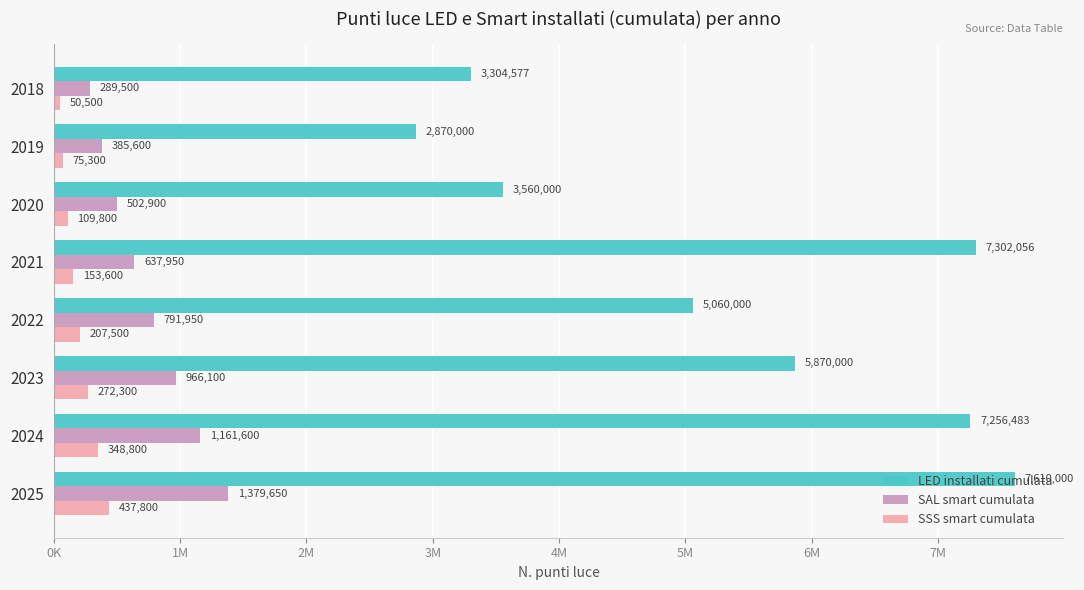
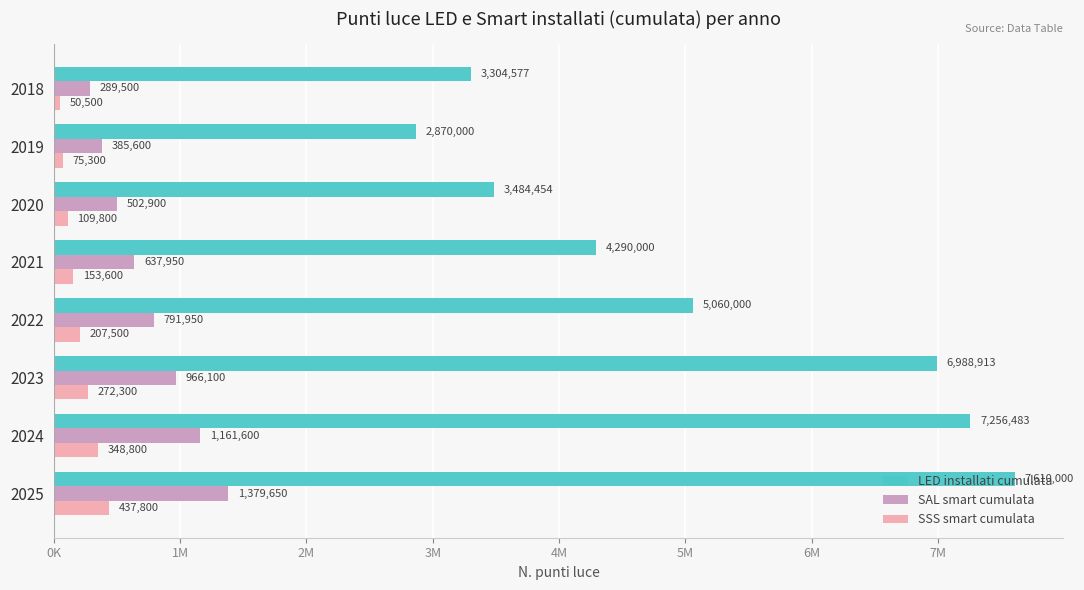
LED installati cumulata, 2020: 3,560,000 -> 3,484,454
LED installati cumulata, 2021: 7,302,056 -> 4,290,000
LED installati cumulata, 2023: 5,870,000 -> 6,988,913
